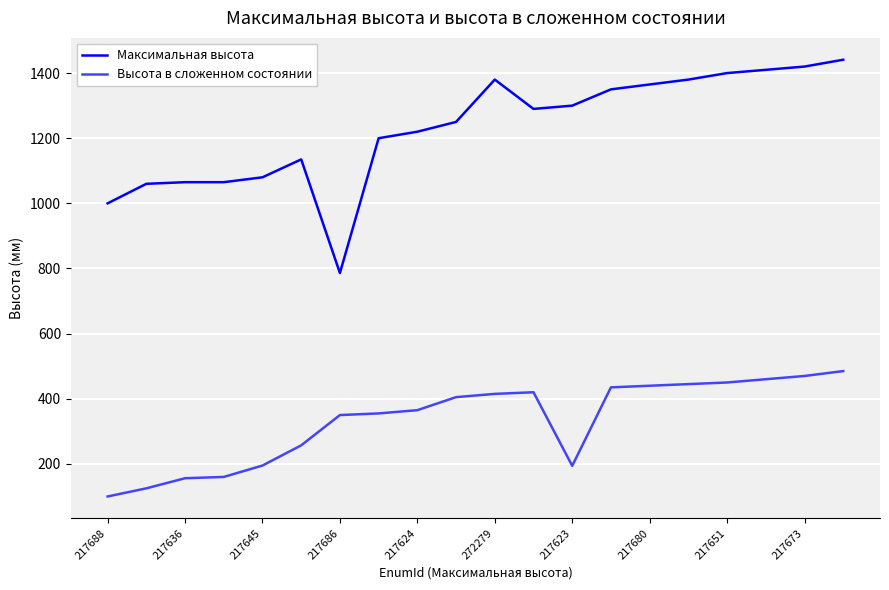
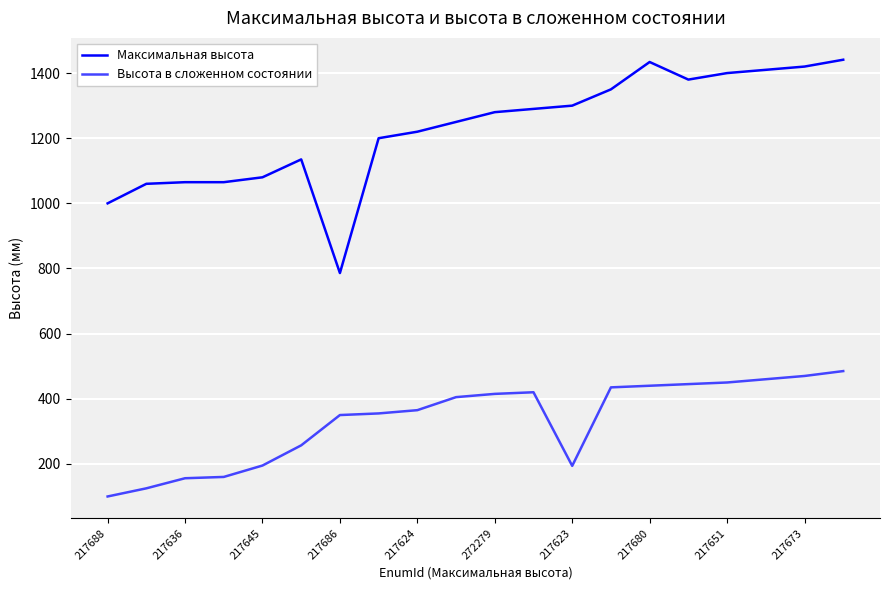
Максимальная высота, 272279: 1380 -> 1280
Максимальная высота, 217680: 1370 -> 1430
